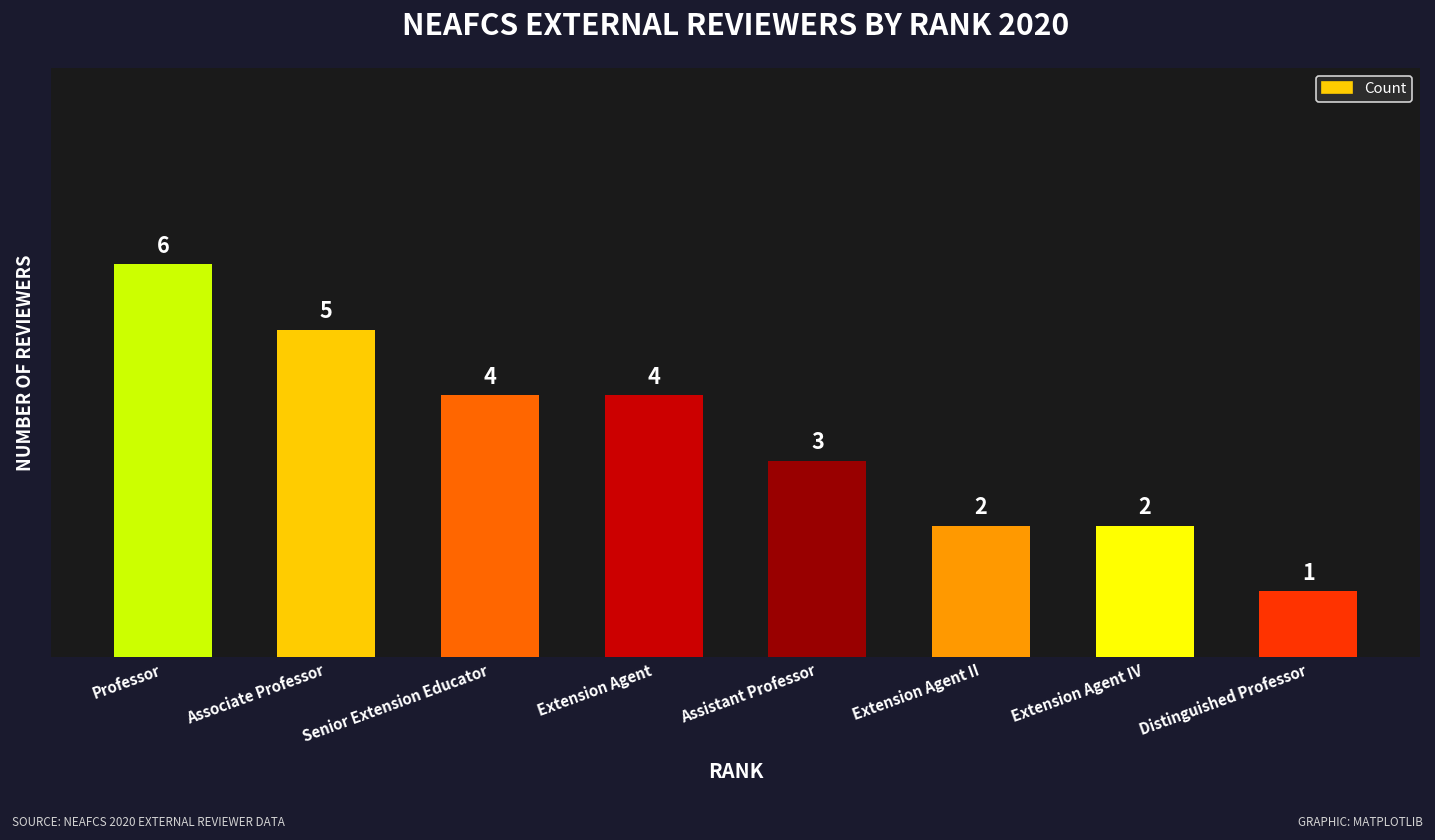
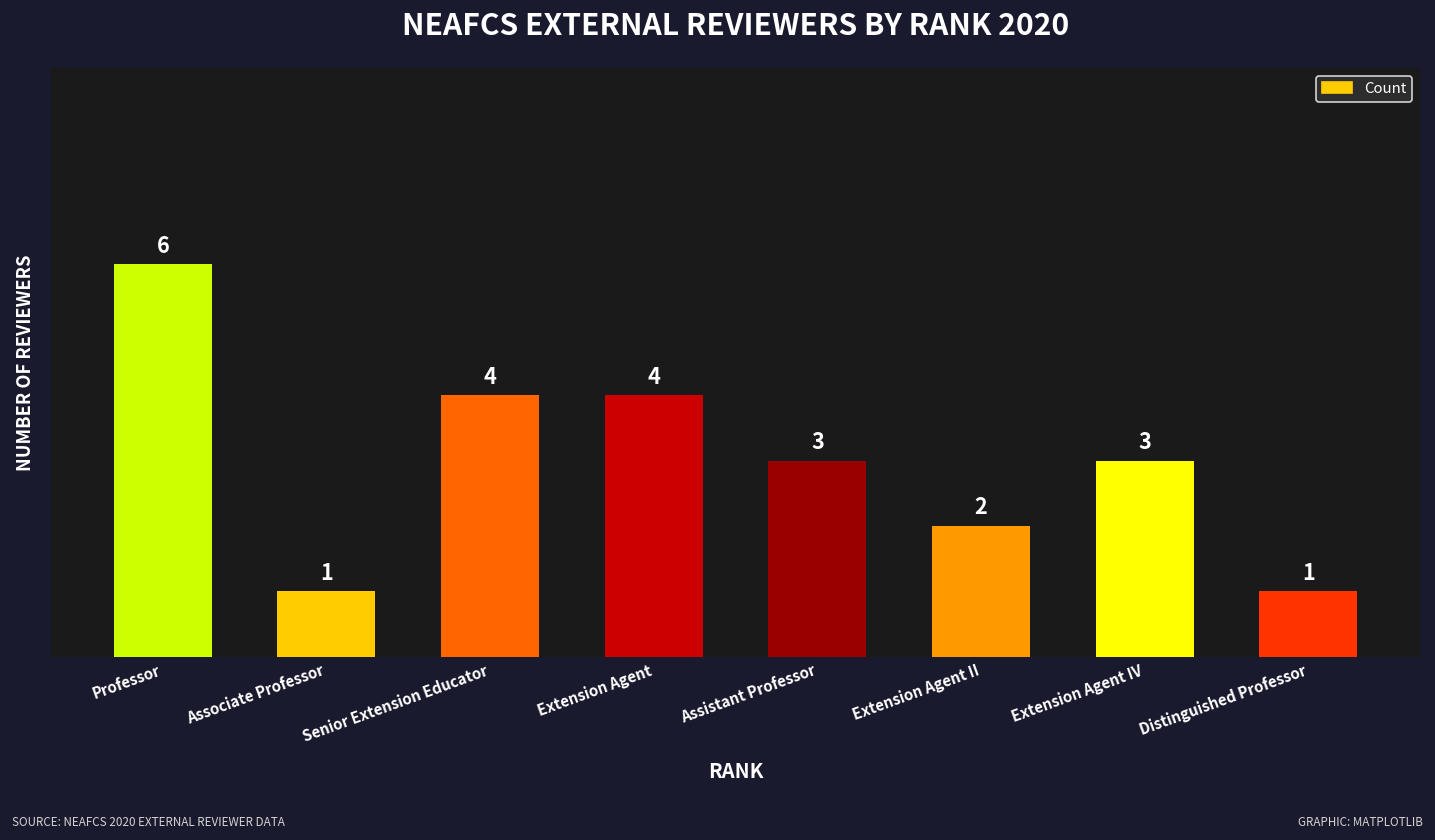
Associate Professor: 5 -> 1
Extension Agent IV: 2 -> 3
